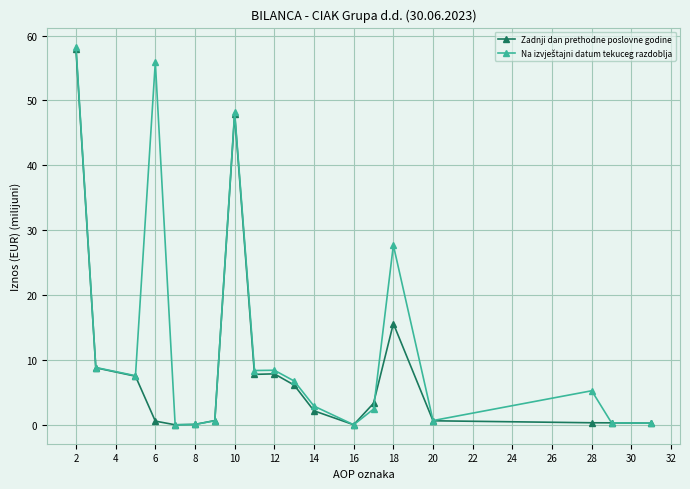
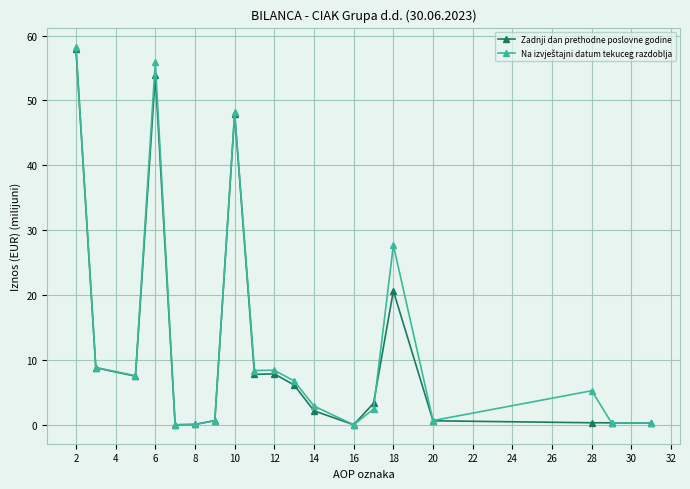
Zadnji dan prethodne poslovne godine, 6: 1 -> 54
Zadnji dan prethodne poslovne godine, 18: 16 -> 21
